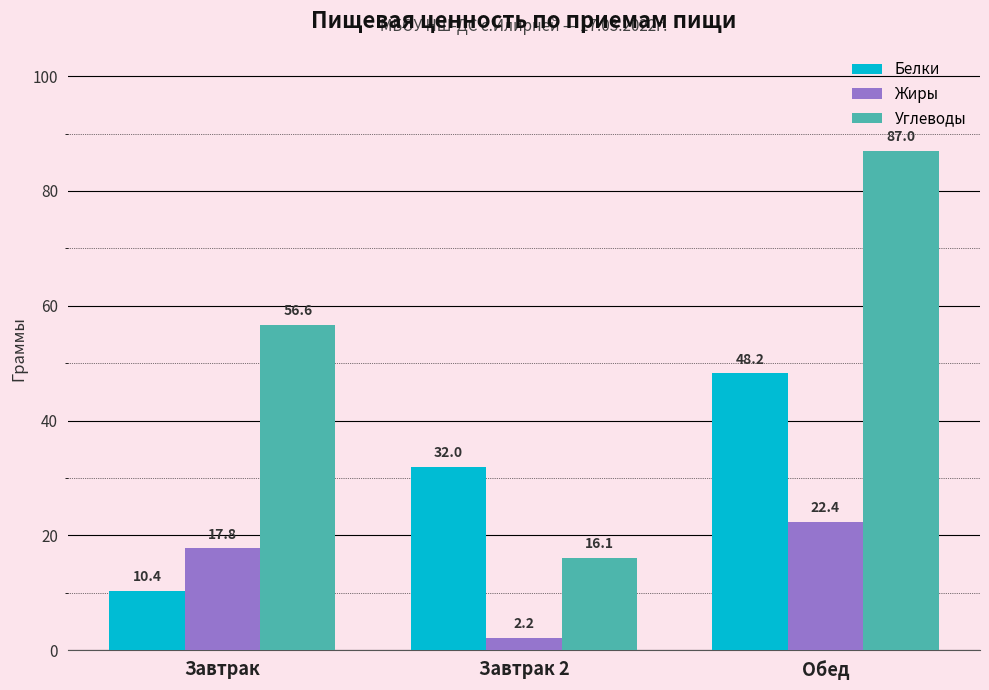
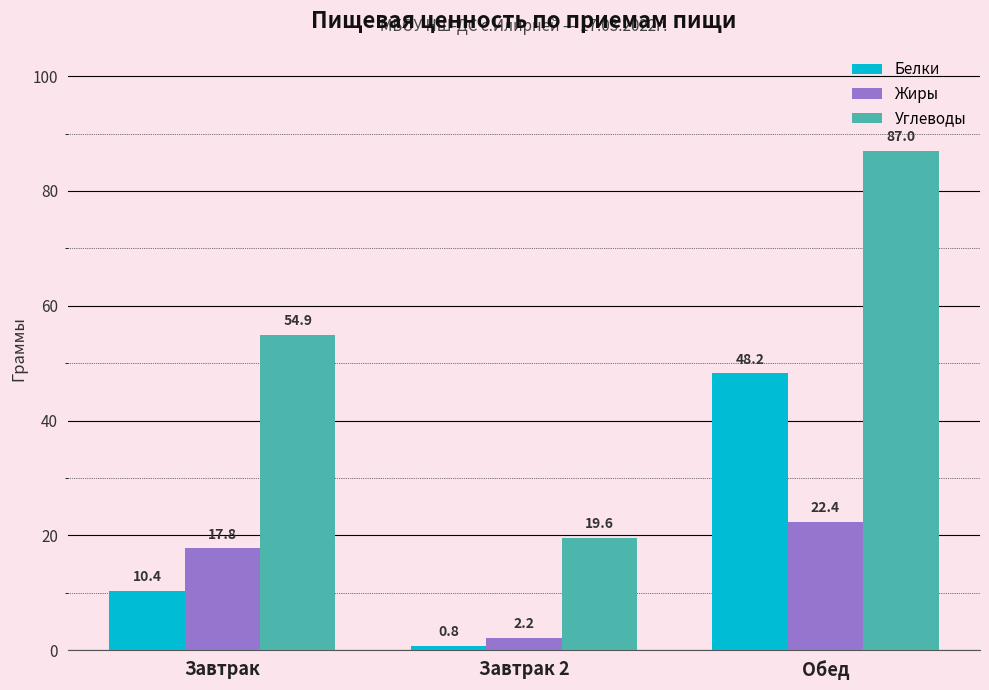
Углеводы, Завтрак: 56.6 -> 54.9
Белки, Завтрак 2: 32.0 -> 0.8
Углеводы, Завтрак 2: 16.1 -> 19.6
